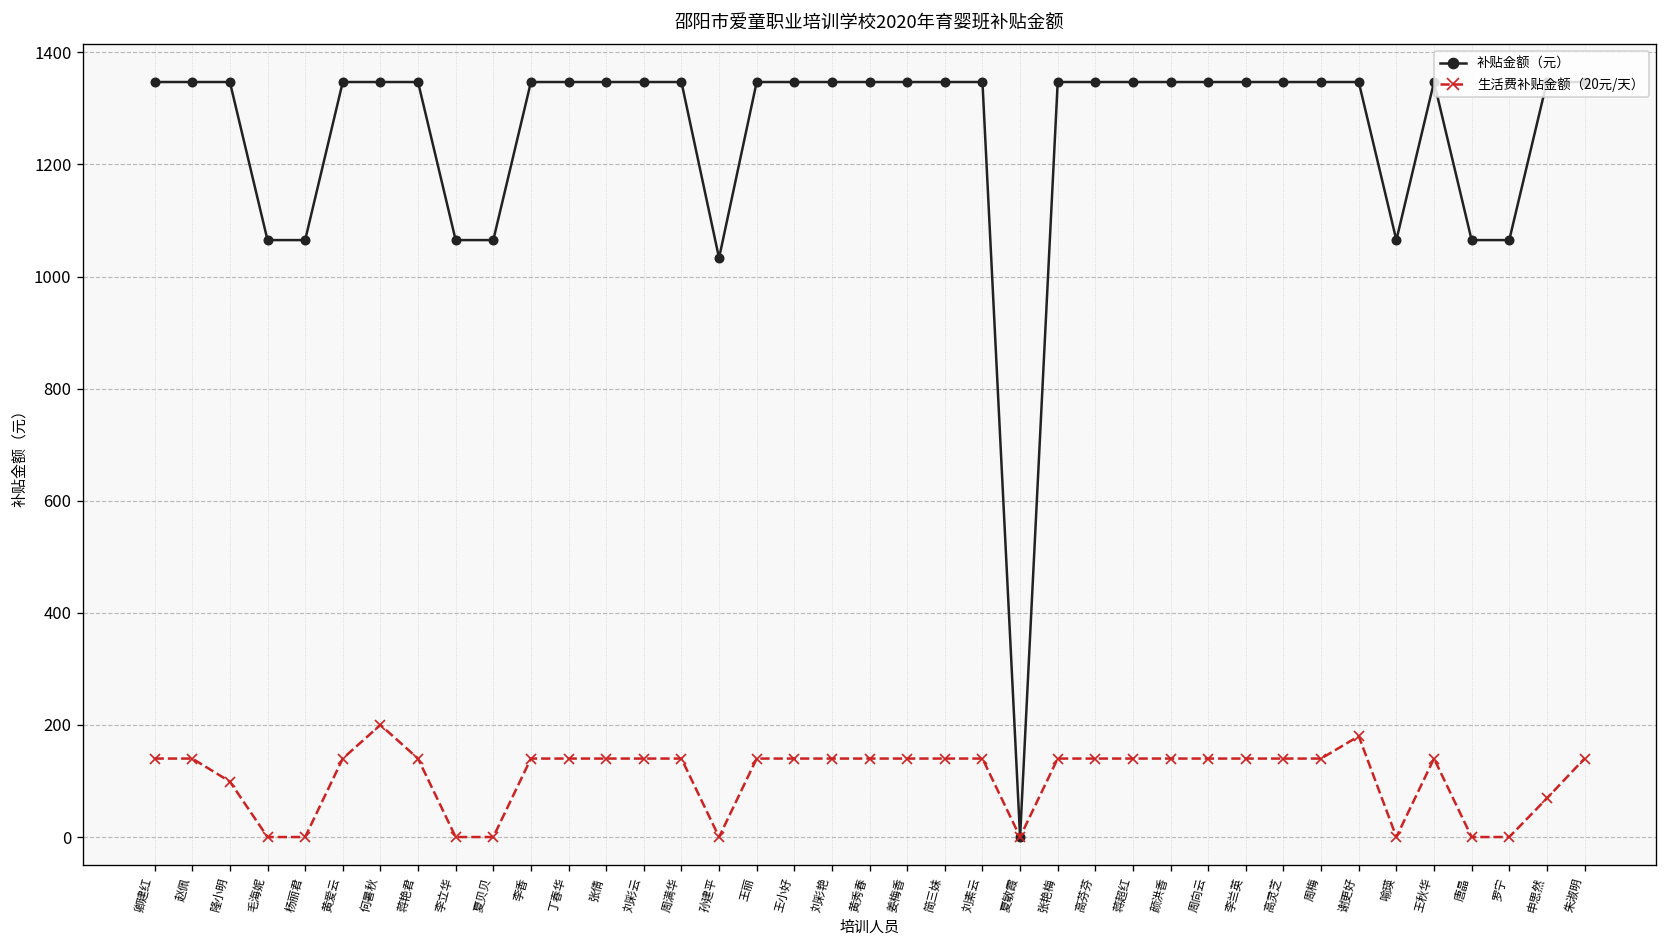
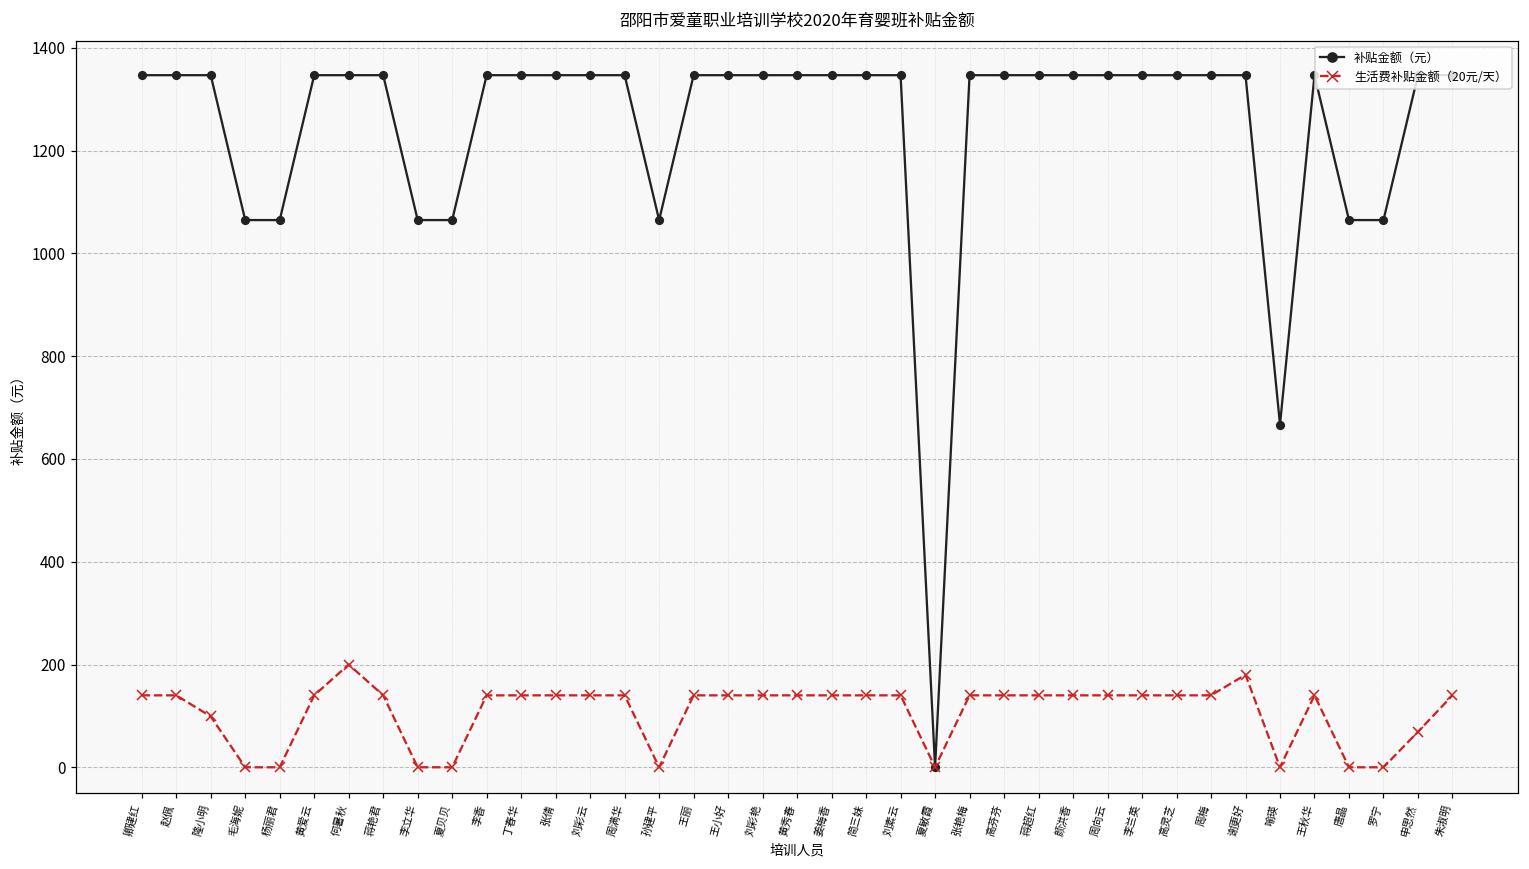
补贴金额（元）, 孙建平: 1030 -> 1070
补贴金额（元）, 喻瑛: 1070 -> 670
